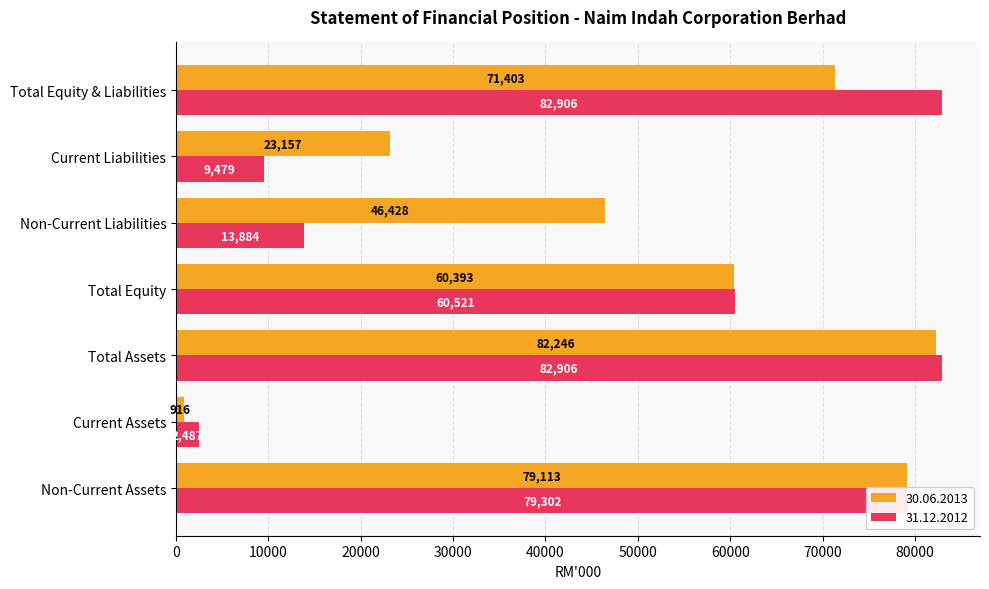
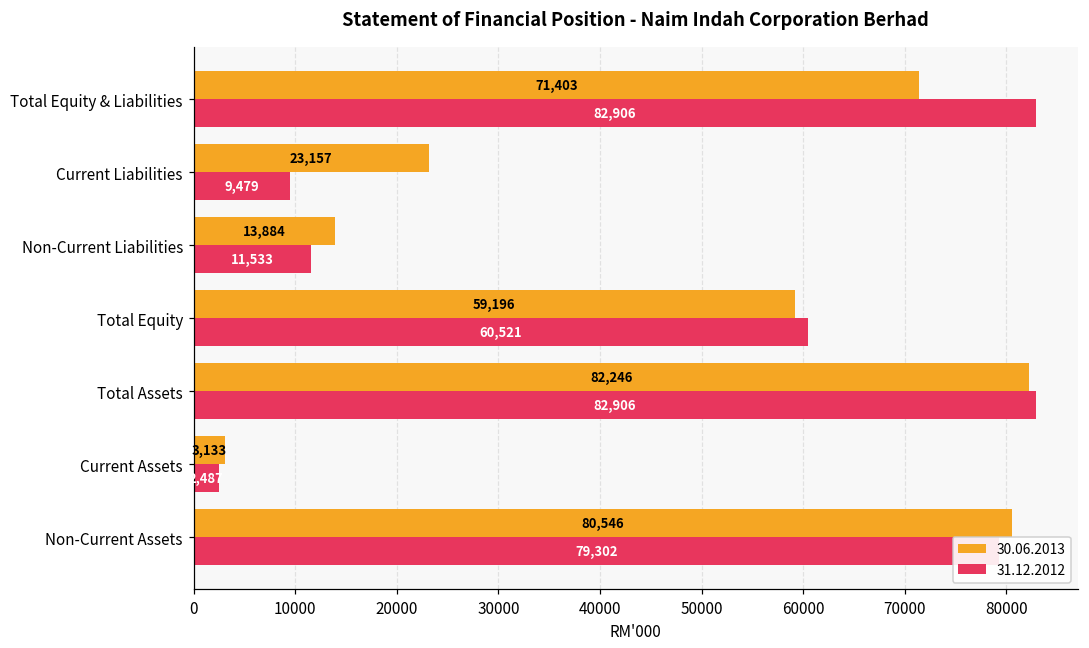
30.06.2013, Non-Current Liabilities: 46,428 -> 13,884
31.12.2012, Non-Current Liabilities: 13,884 -> 11,533
30.06.2013, Total Equity: 60,393 -> 59,196
30.06.2013, Current Assets: 916 -> 3,133
30.06.2013, Non-Current Assets: 79,113 -> 80,546
